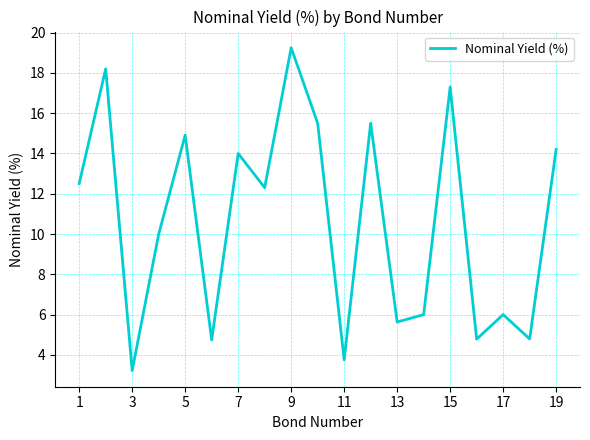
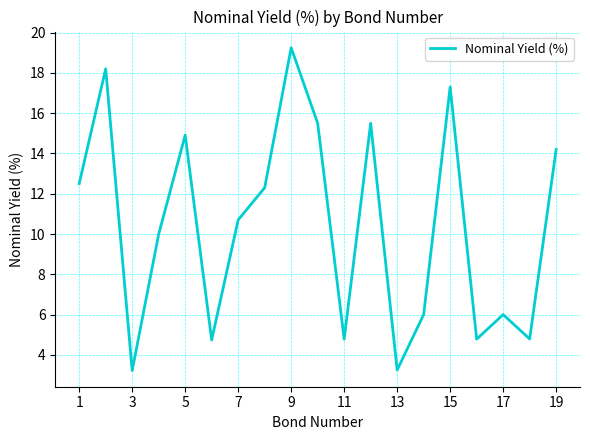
7: 14.0 -> 10.7
11: 3.8 -> 4.8
13: 5.6 -> 3.3
